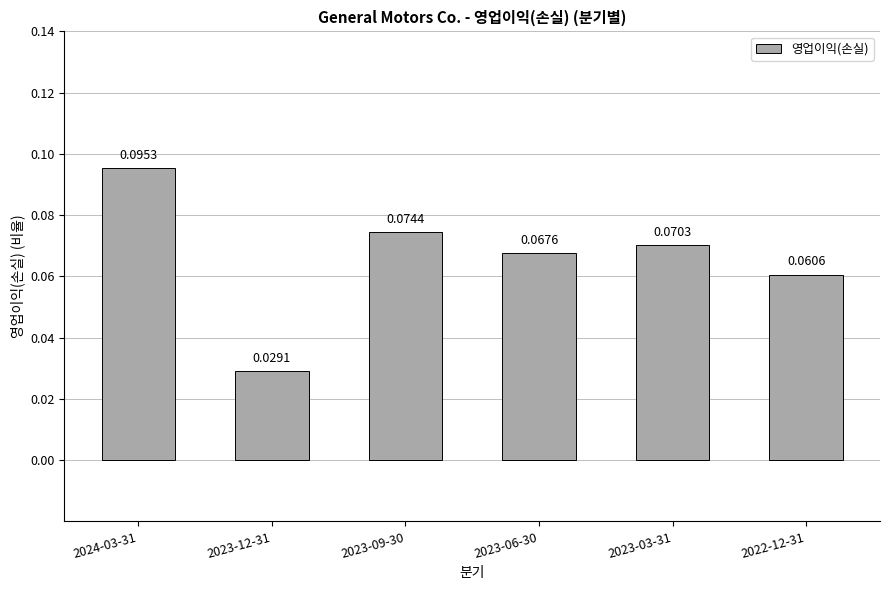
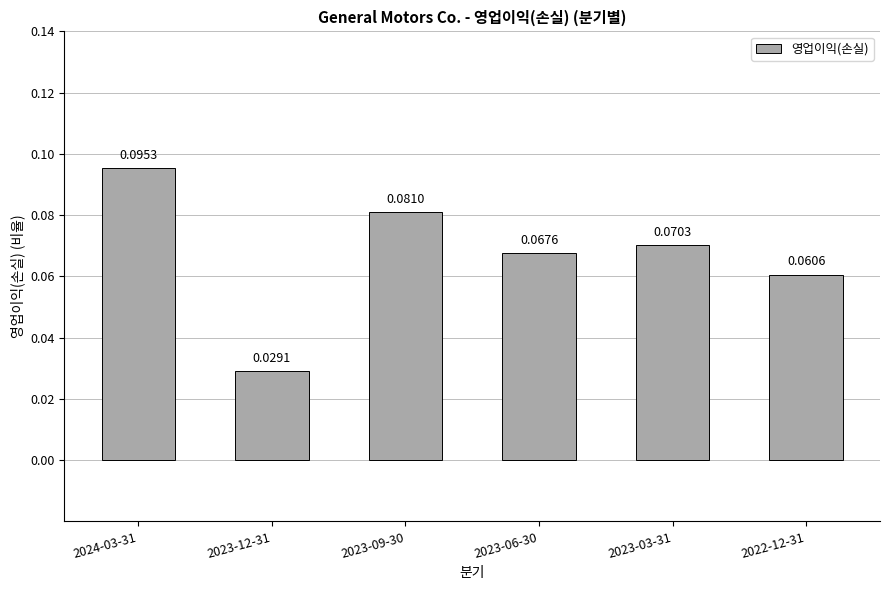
2023-09-30: 0.0744 -> 0.0810
